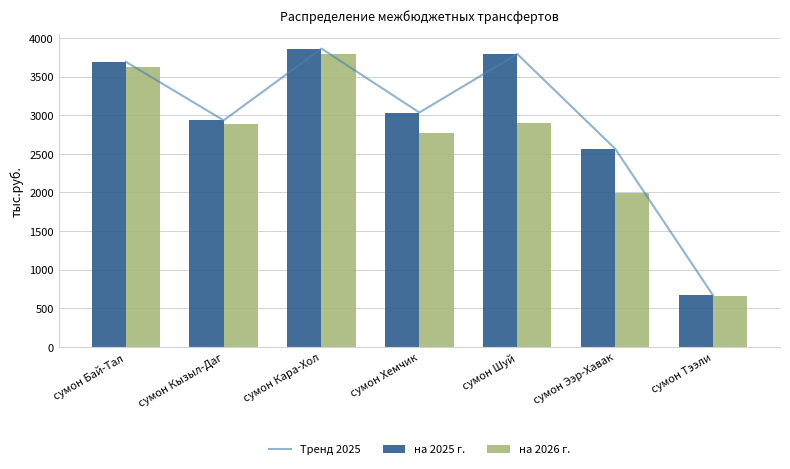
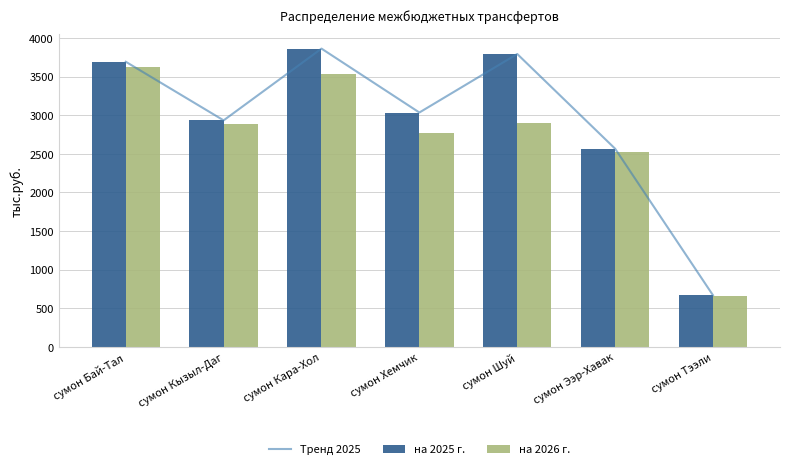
на 2026 г., сумон Кара-Хол: 3800 -> 3500
на 2026 г., сумон Ээр-Хавак: 2000 -> 2500
